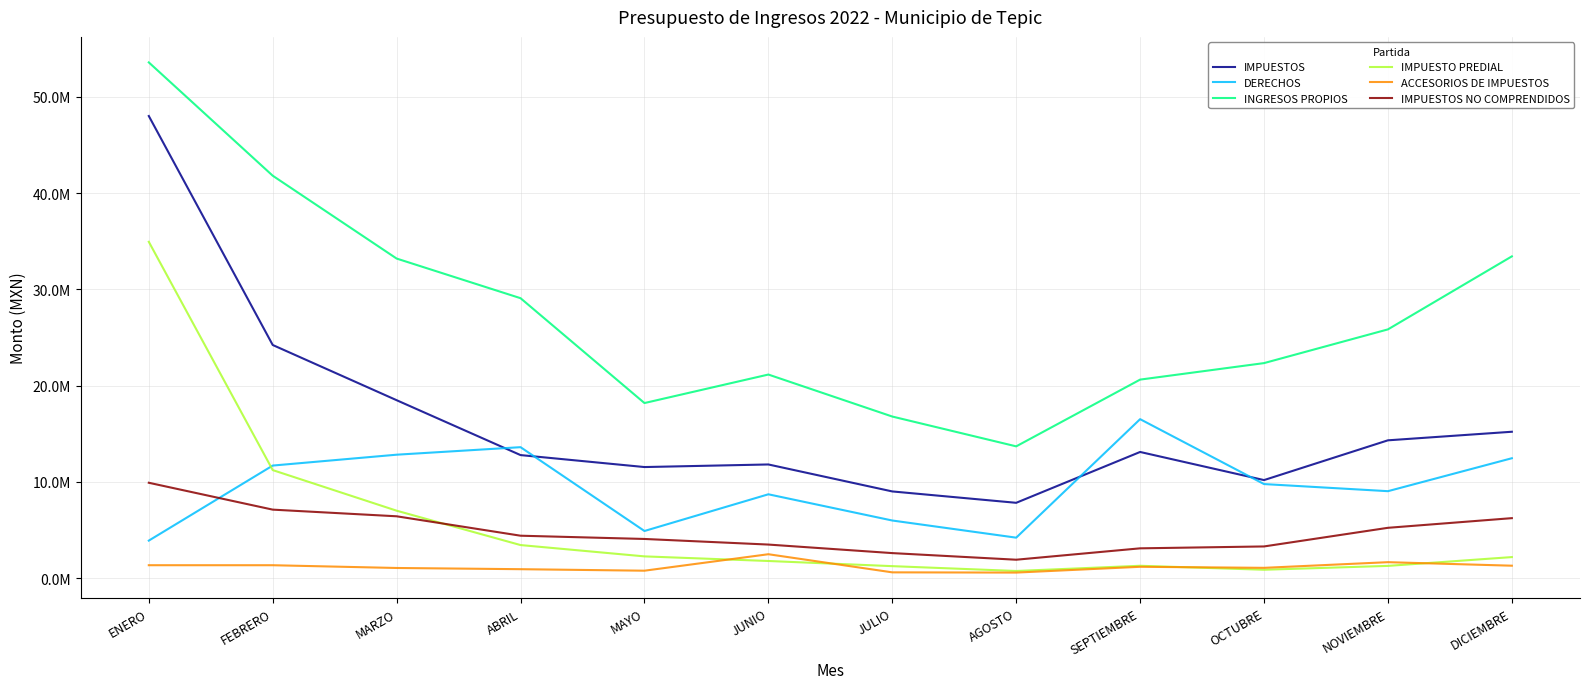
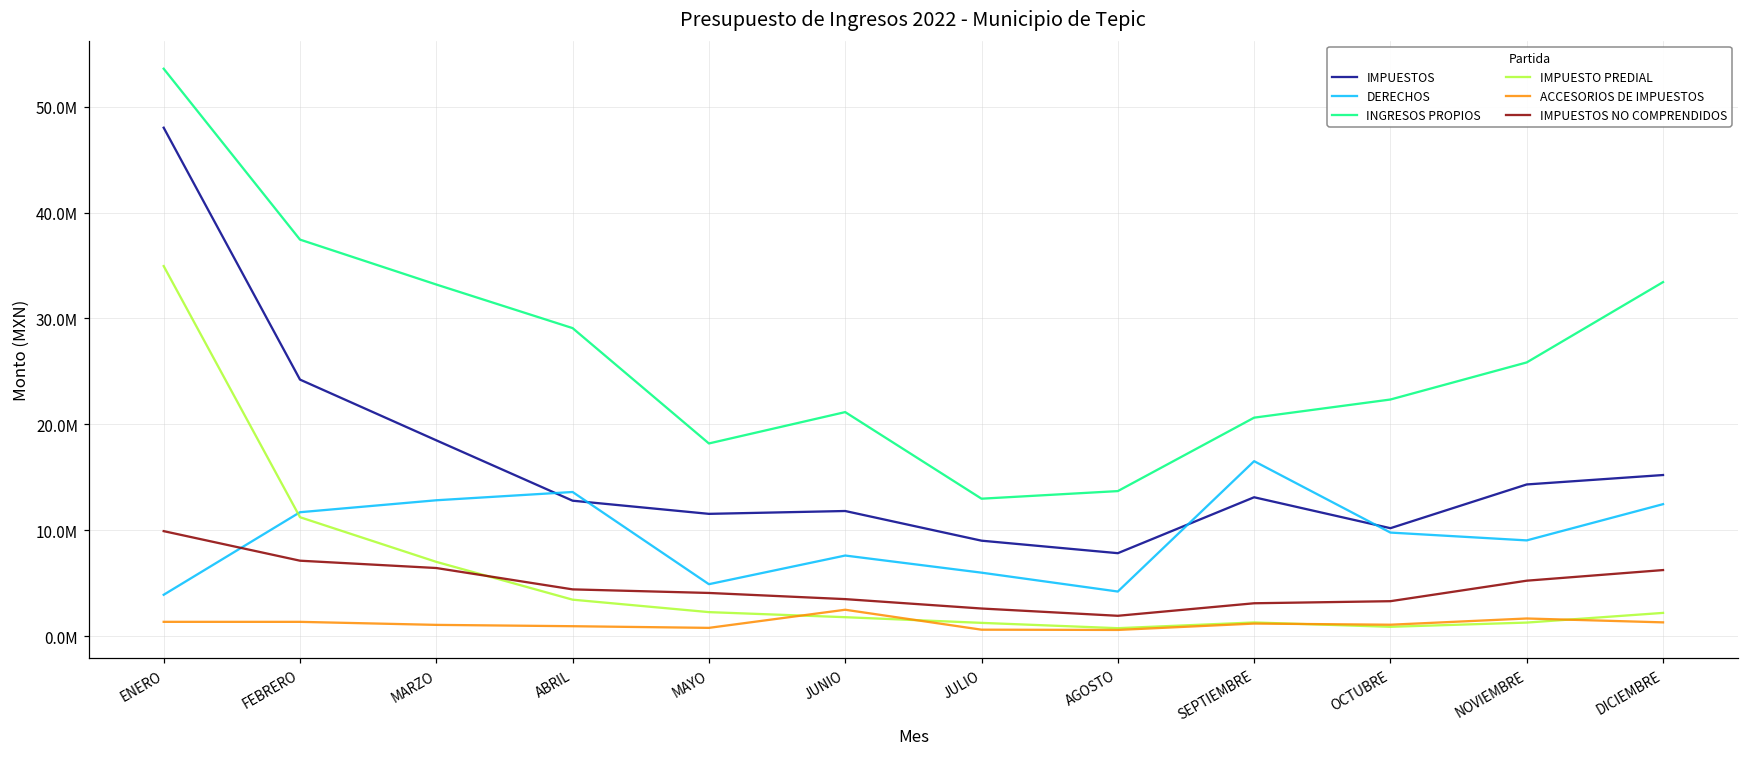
INGRESOS PROPIOS, FEBRERO: 42000000 -> 37000000
DERECHOS, JUNIO: 9000000 -> 8000000
INGRESOS PROPIOS, JULIO: 17000000 -> 13000000
